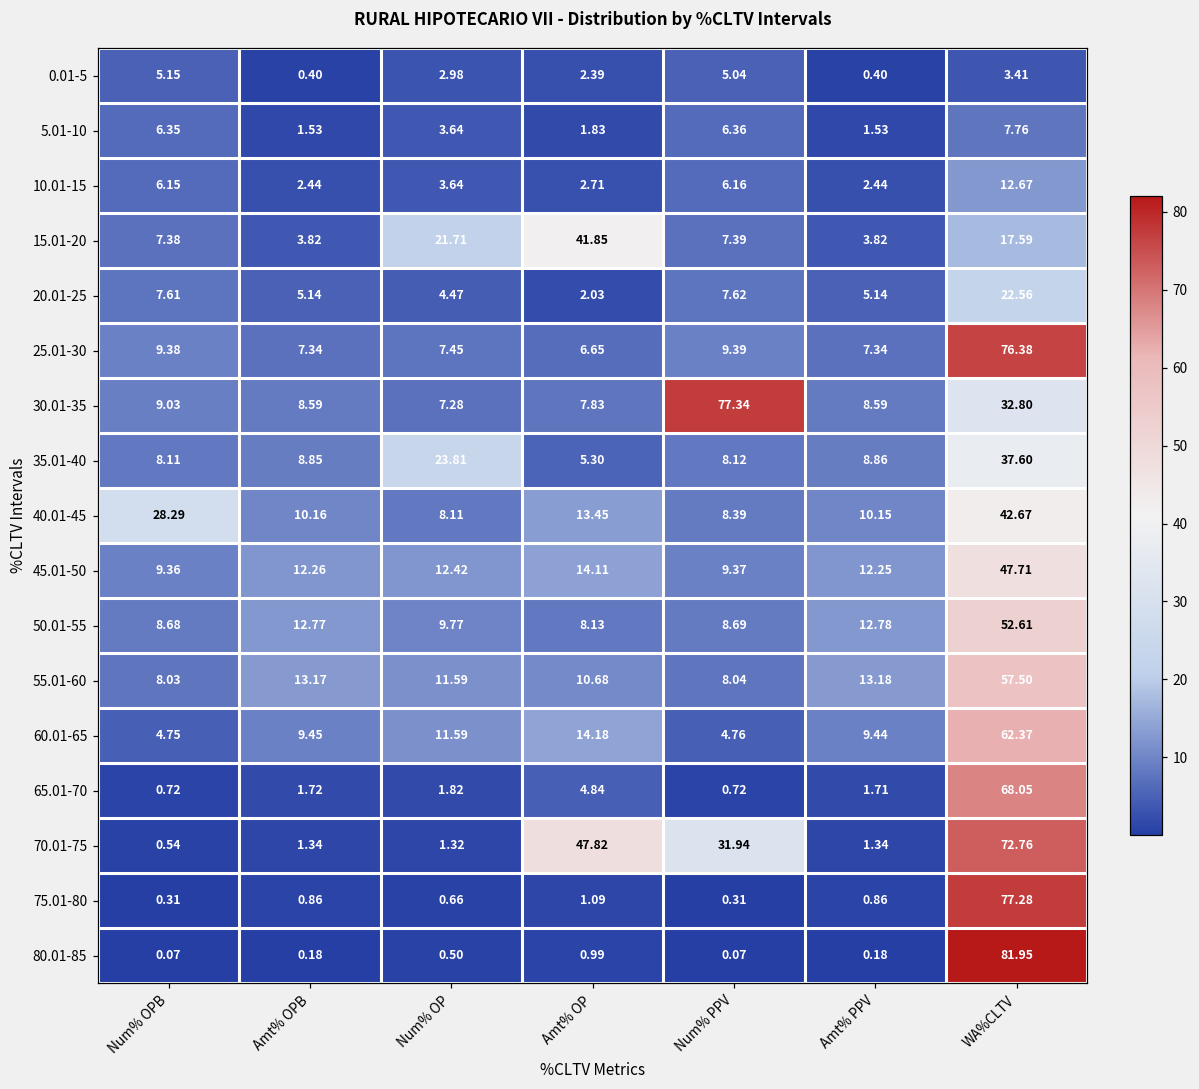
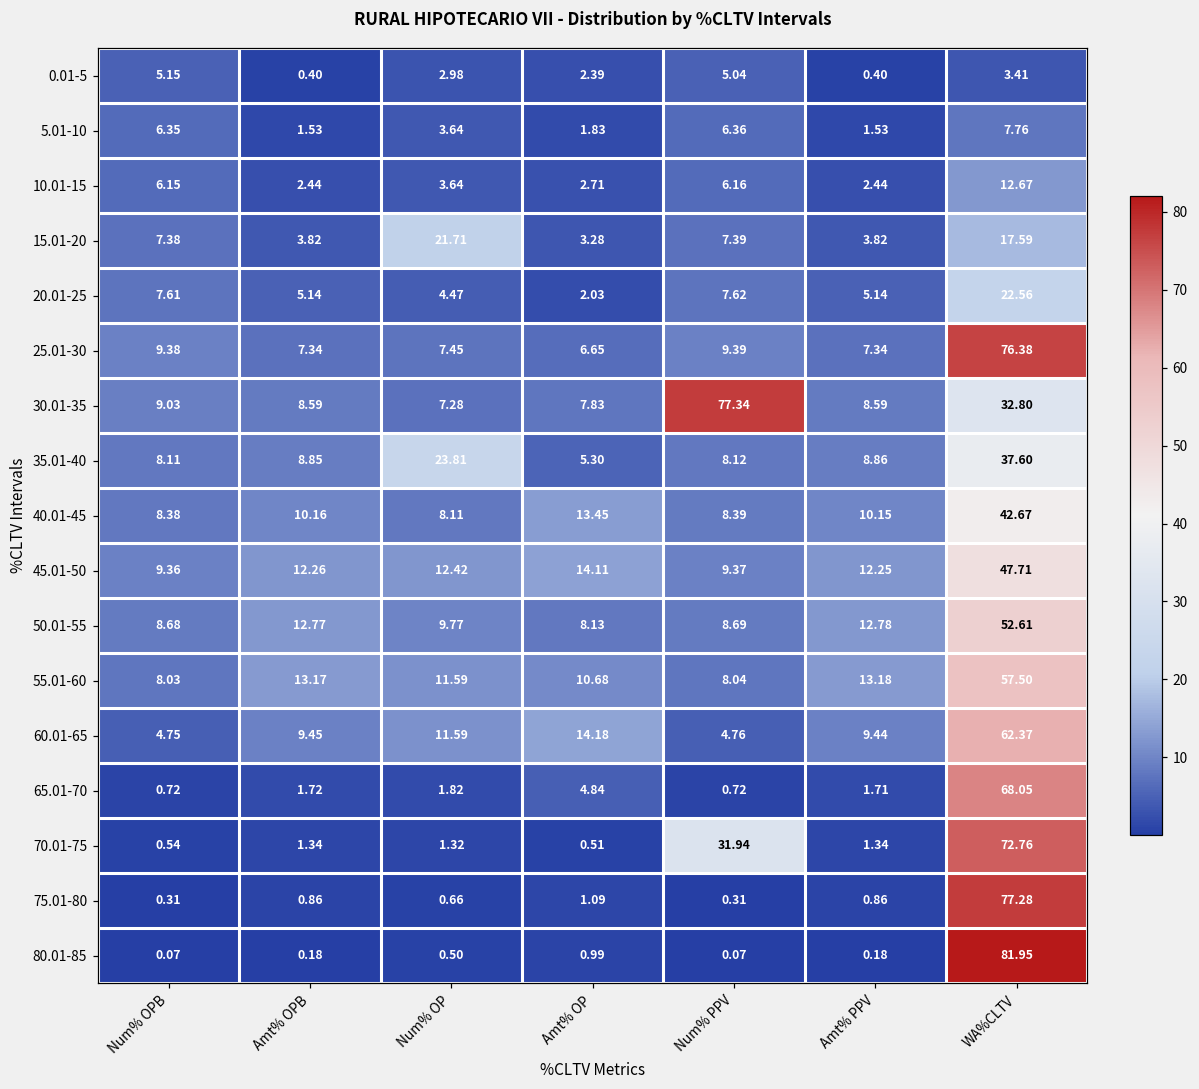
15.01-20, Amt% OP: 41.85 -> 3.28
40.01-45, Num% OPB: 28.29 -> 8.38
70.01-75, Amt% OP: 47.82 -> 0.51
